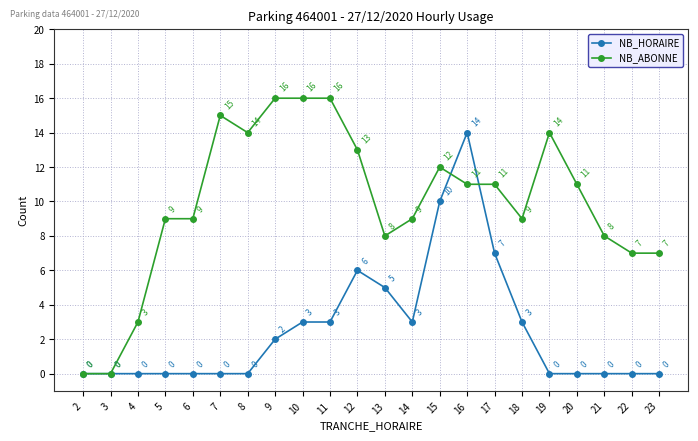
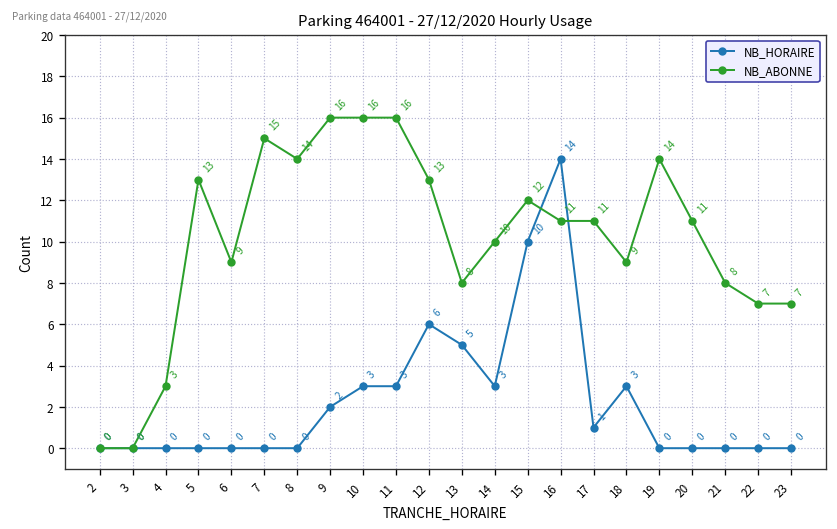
NB_ABONNE, 5: 9 -> 13
NB_ABONNE, 14: 9 -> 10
NB_HORAIRE, 17: 7 -> 1
